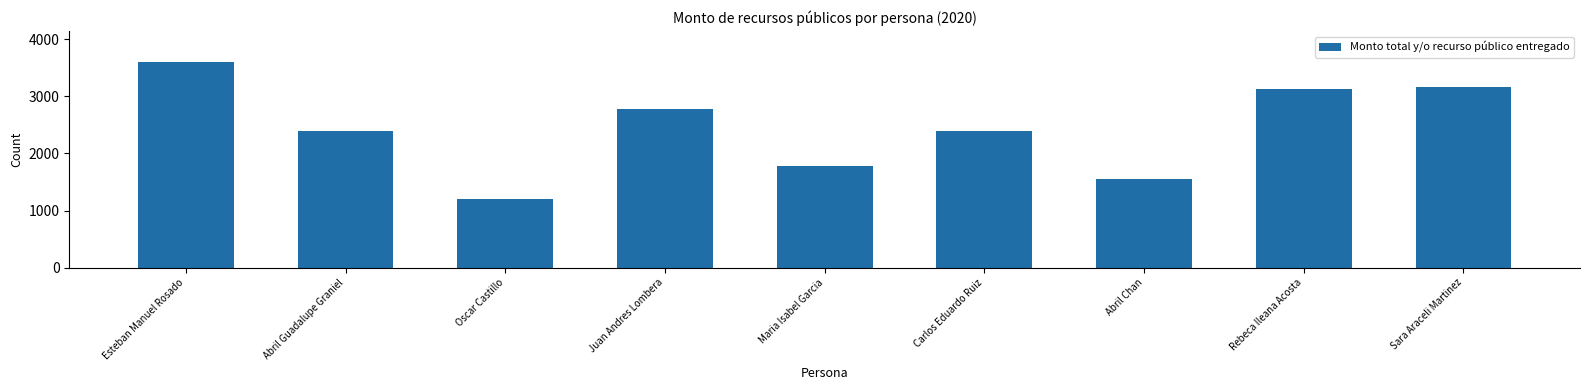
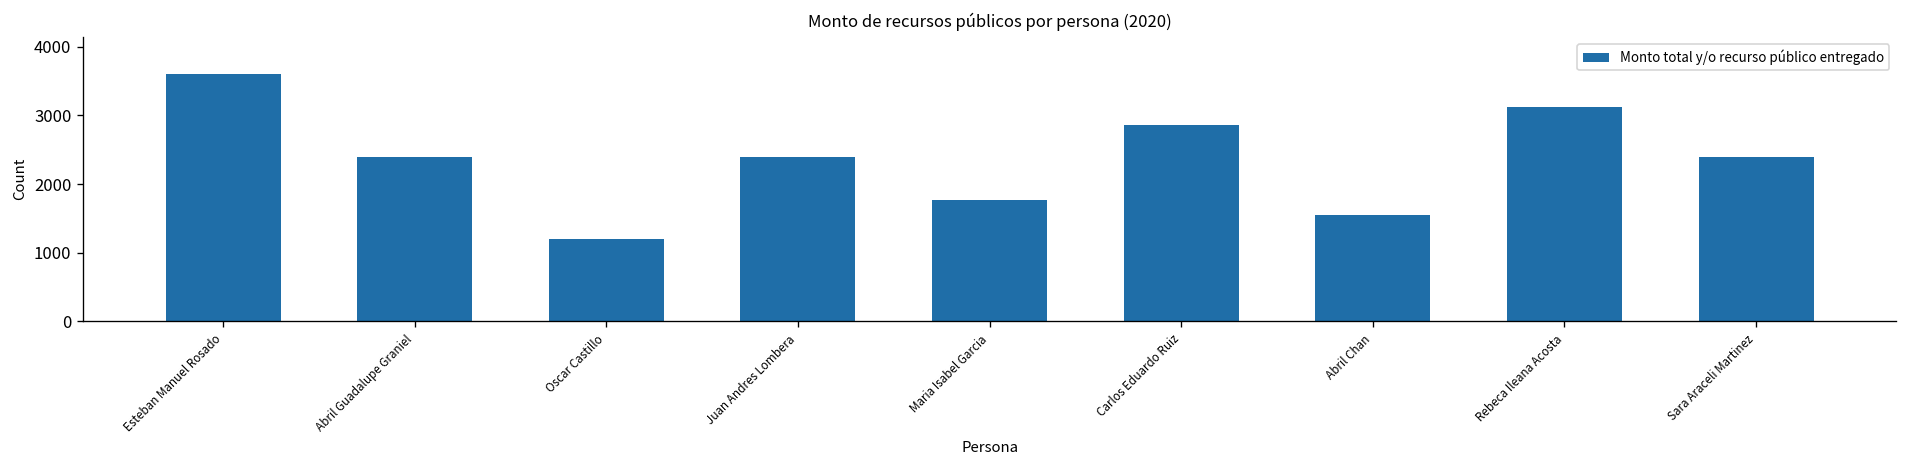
Juan Andres Lombera: 2800 -> 2400
Carlos Eduardo Ruiz: 2400 -> 2900
Sara Araceli Martinez: 3200 -> 2400
